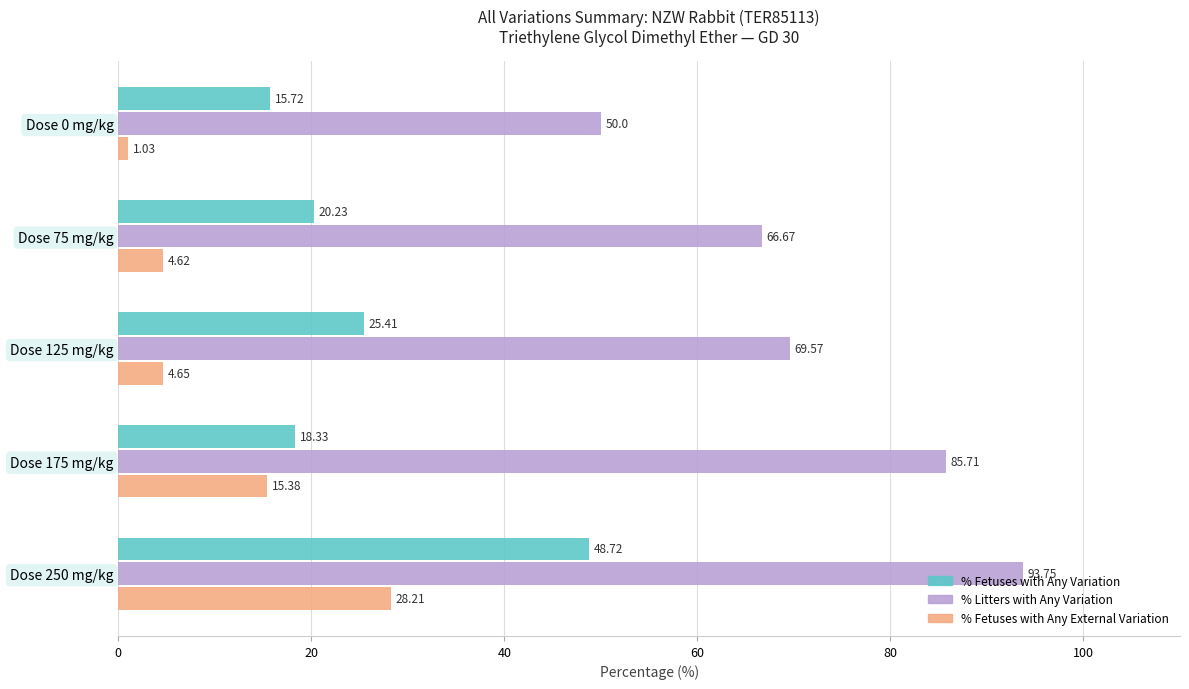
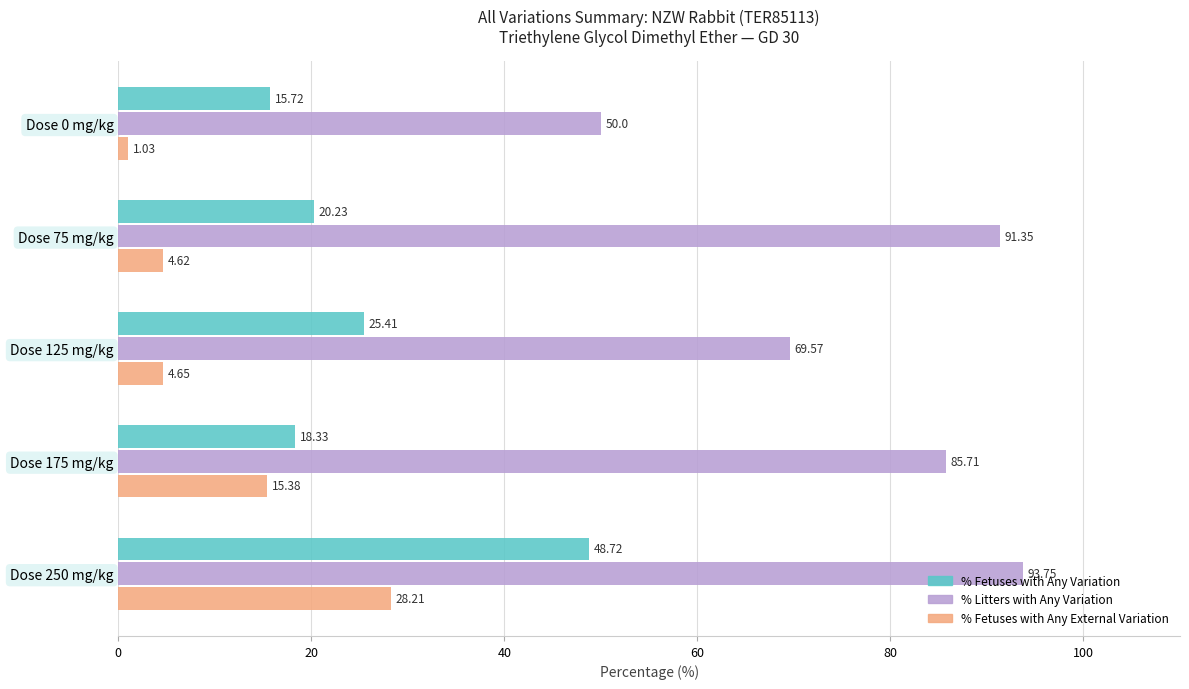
% Litters with Any Variation, Dose 75 mg/kg: 66.67 -> 91.35
